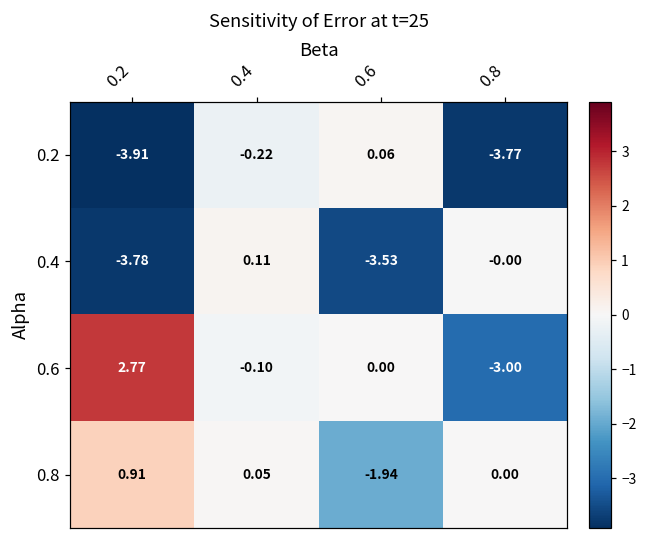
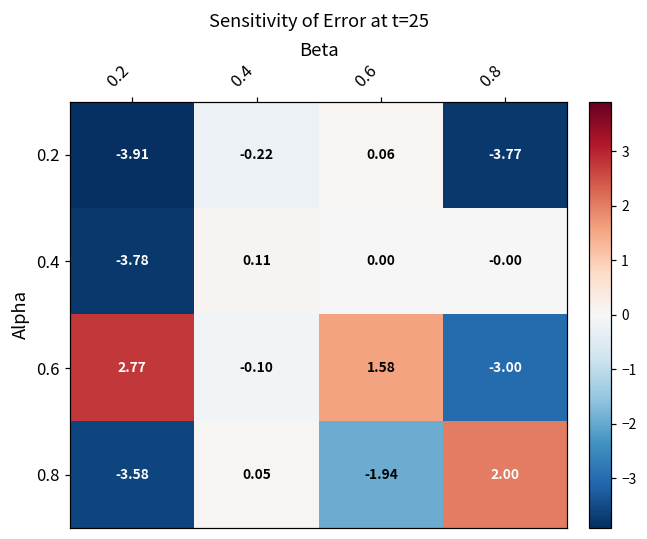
0.4, 0.6: -3.53 -> 0.00
0.6, 0.6: 0.00 -> 1.58
0.8, 0.2: 0.91 -> -3.58
0.8, 0.8: 0.00 -> 2.00
